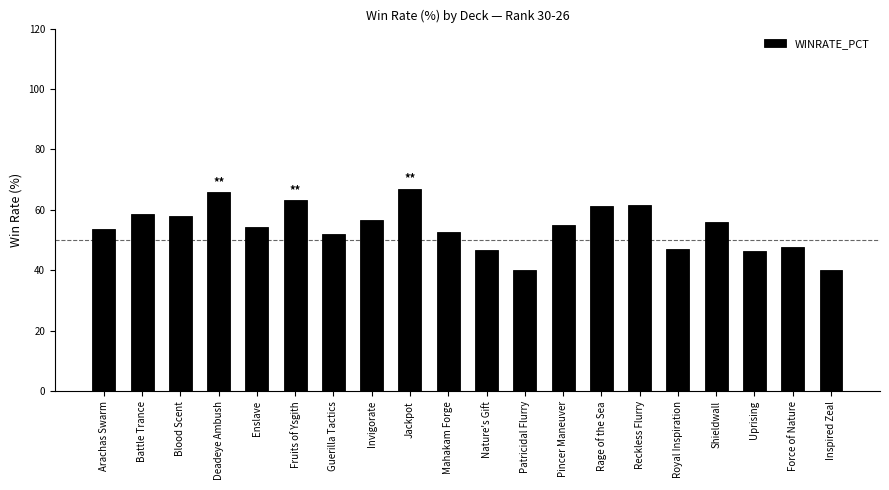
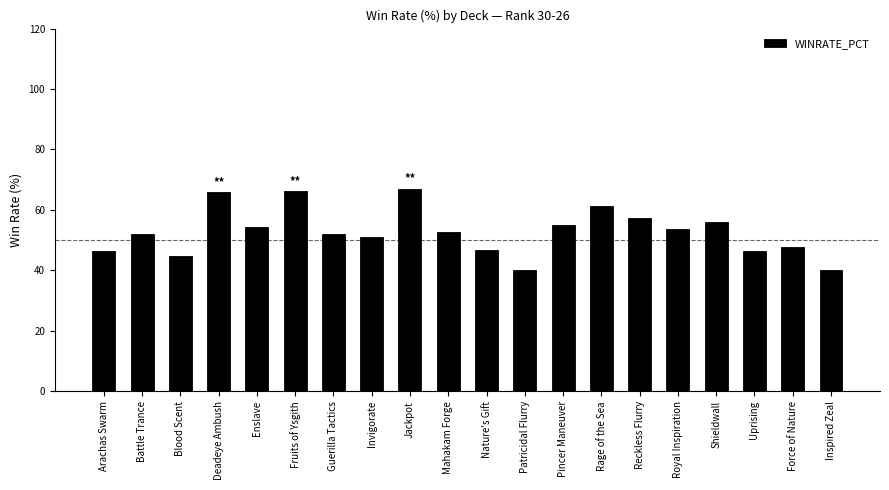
Arachas Swarm: 54 -> 46
Battle Trance: 59 -> 52
Blood Scent: 58 -> 45
Fruits of Ysgith: 63 -> 66
Invigorate: 57 -> 51
Reckless Flurry: 62 -> 57
Royal Inspiration: 47 -> 54
